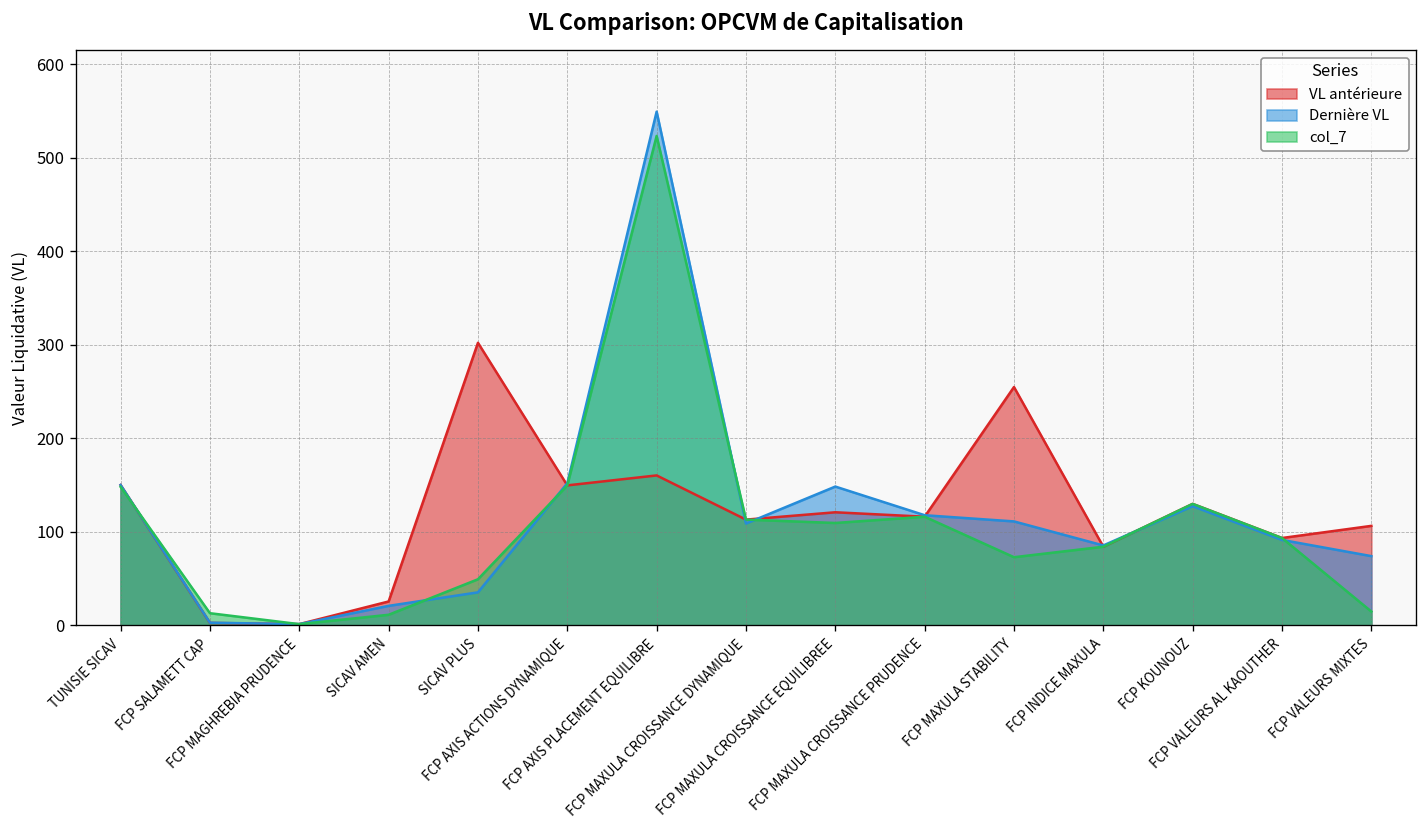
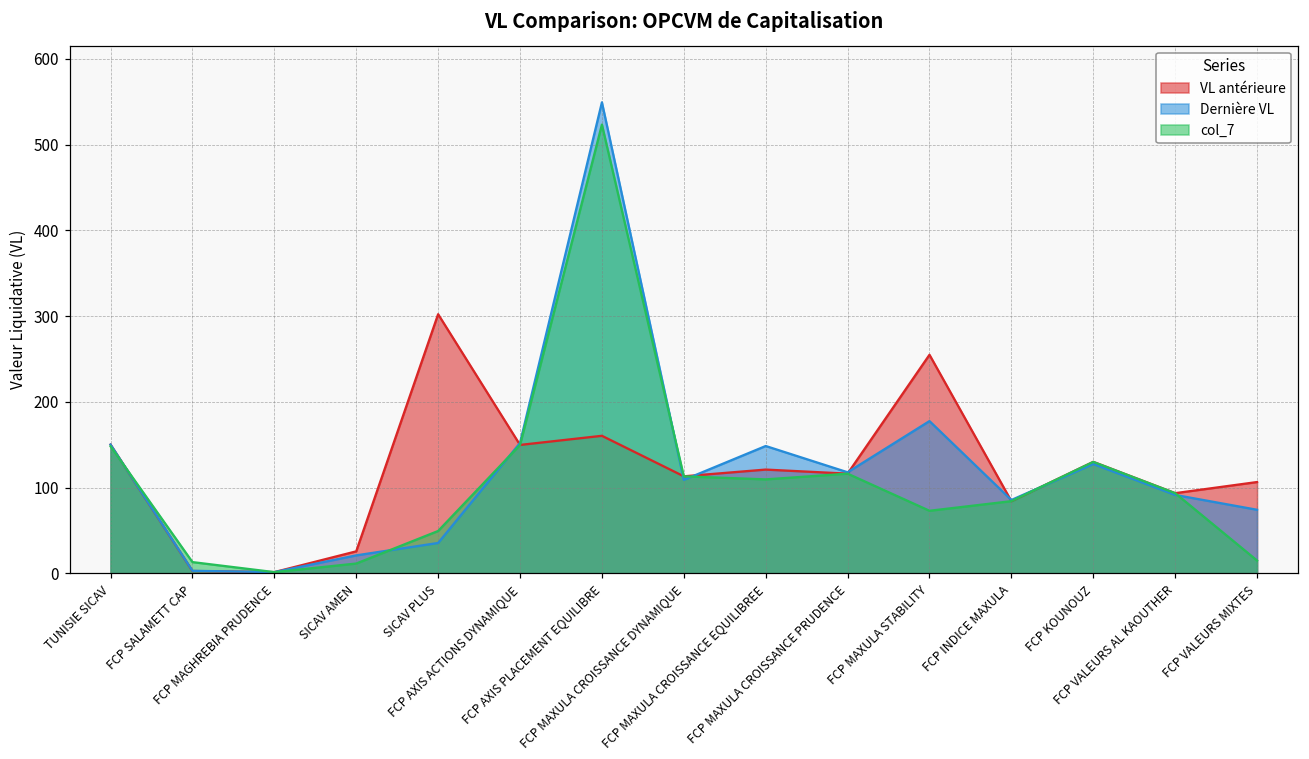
Dernière VL, FCP MAXULA STABILITY: 110 -> 180
